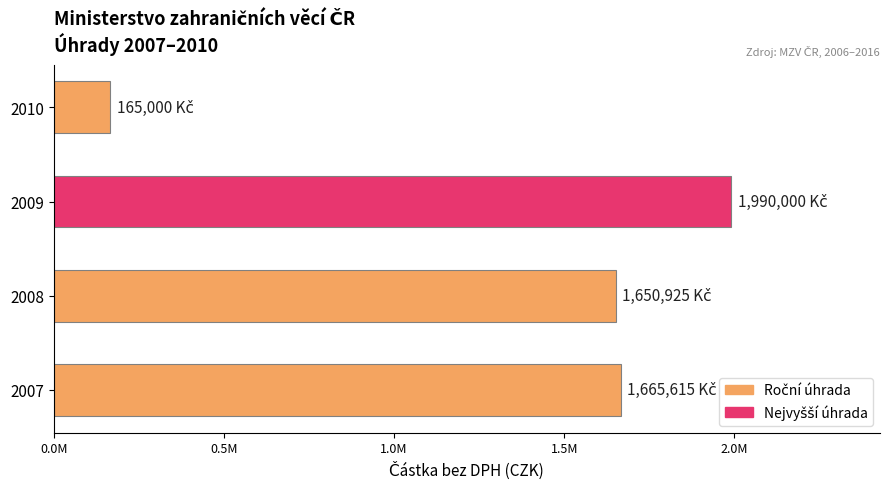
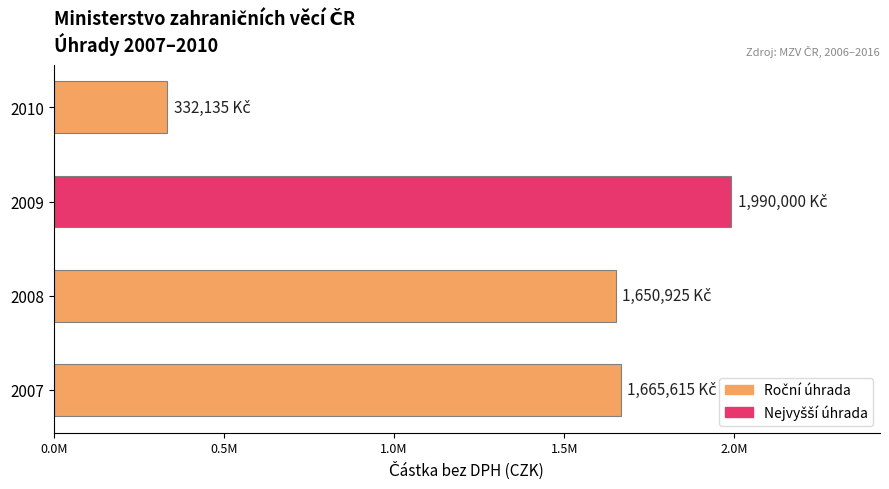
2010: 165,000 -> 332,135
